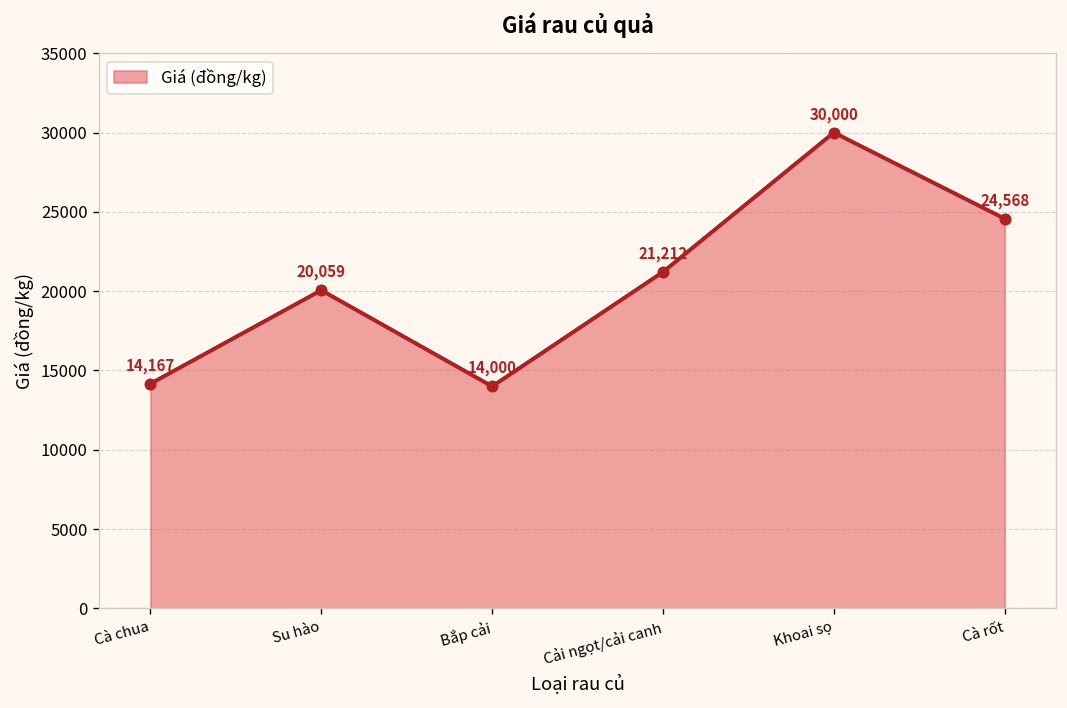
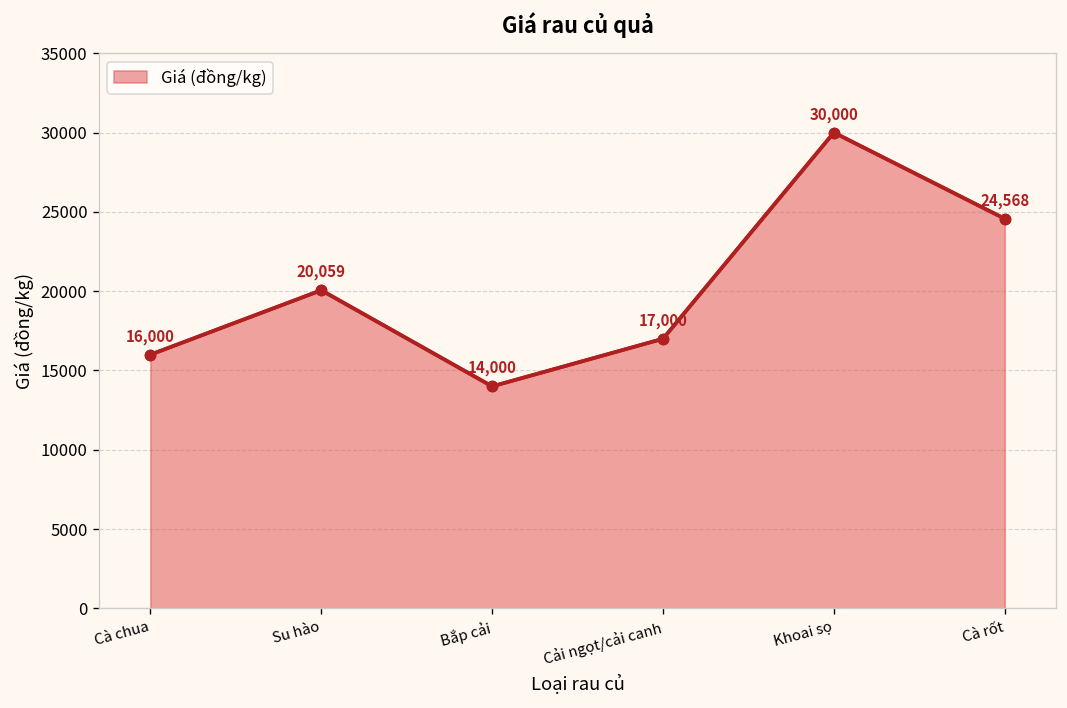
Cà chua: 14,167 -> 16,000
Cải ngọt/cải canh: 21,212 -> 17,000
